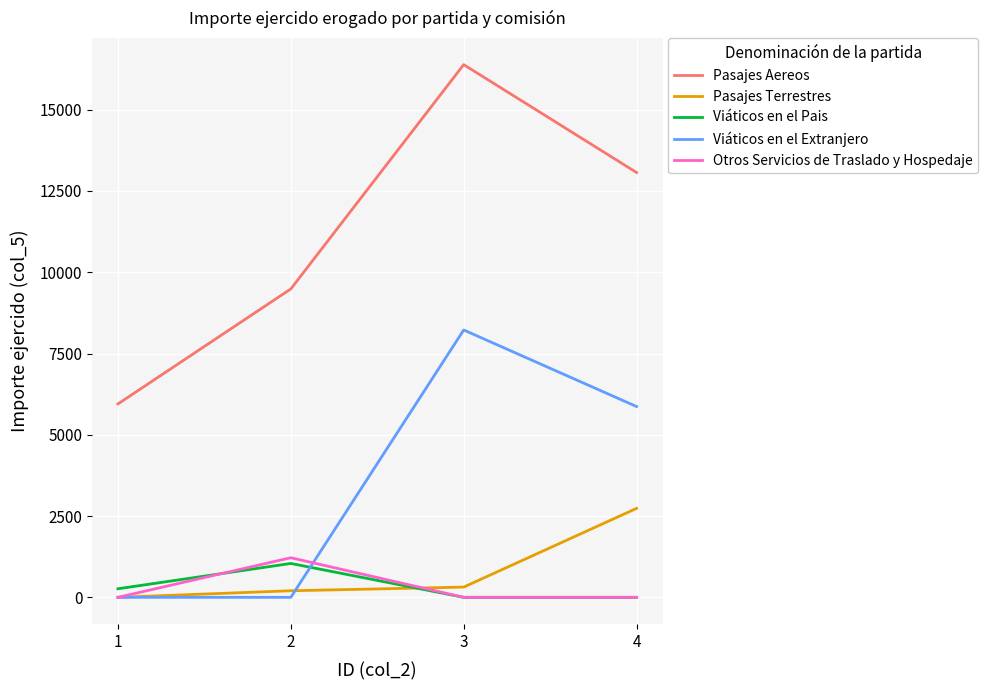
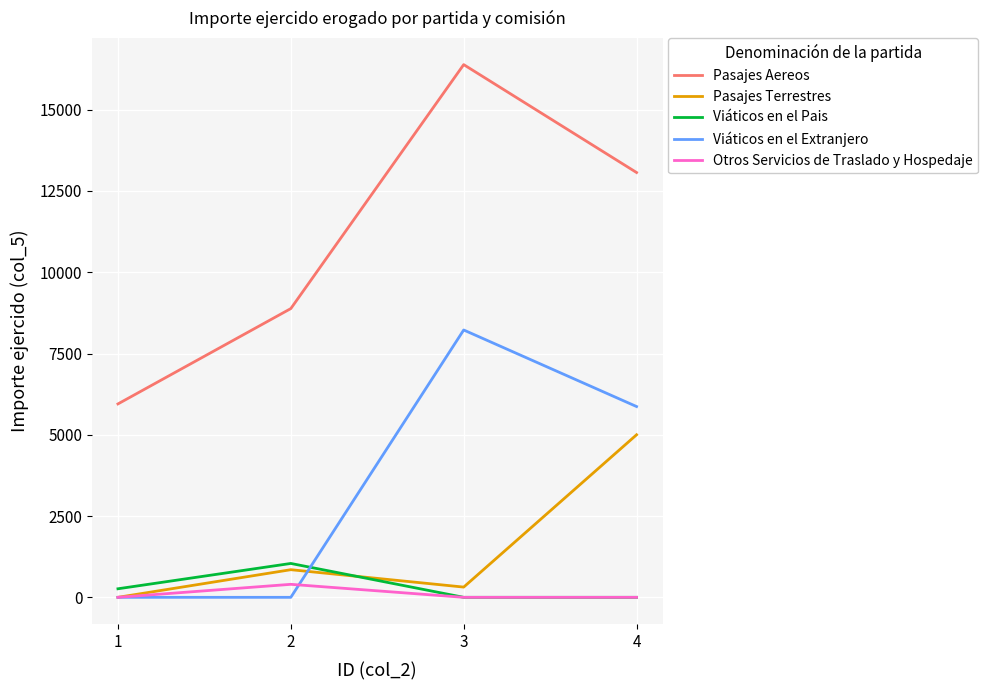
Pasajes Aereos, 2: 9500 -> 8900
Pasajes Terrestres, 2: 200 -> 900
Otros Servicios de Traslado y Hospedaje, 2: 1200 -> 400
Pasajes Terrestres, 4: 2700 -> 5000
